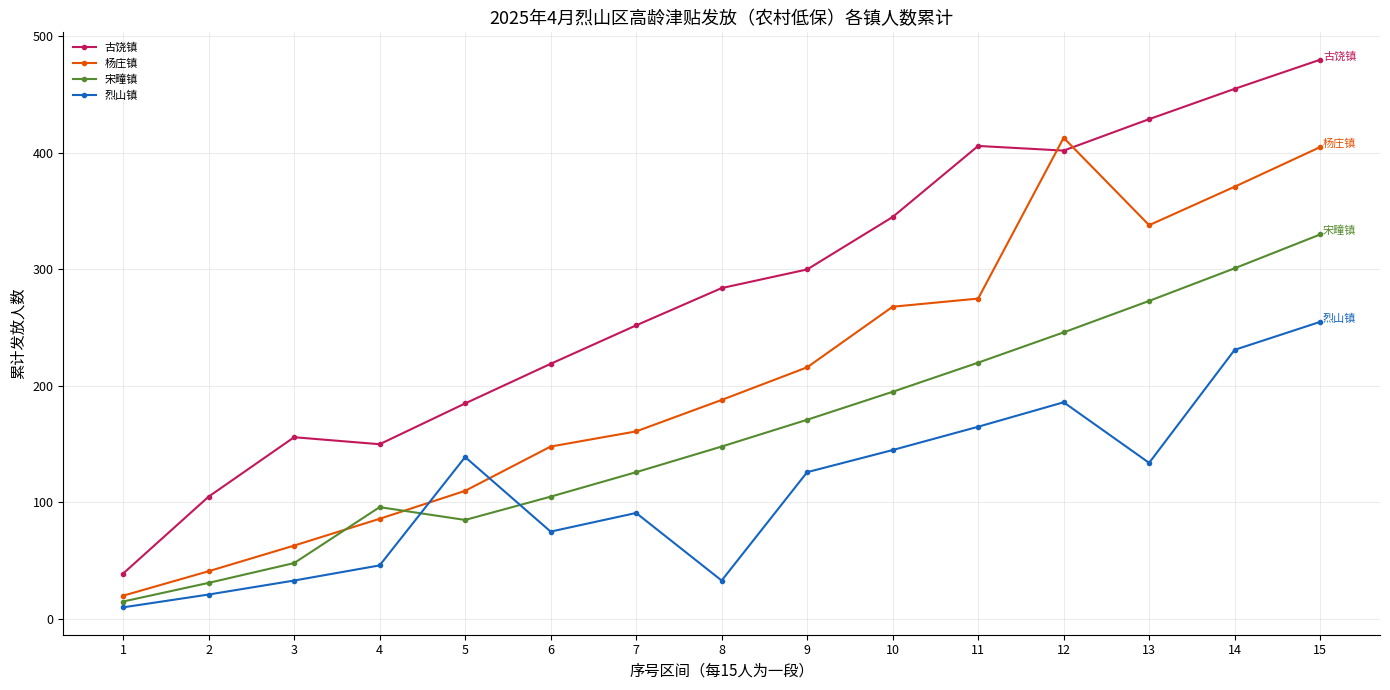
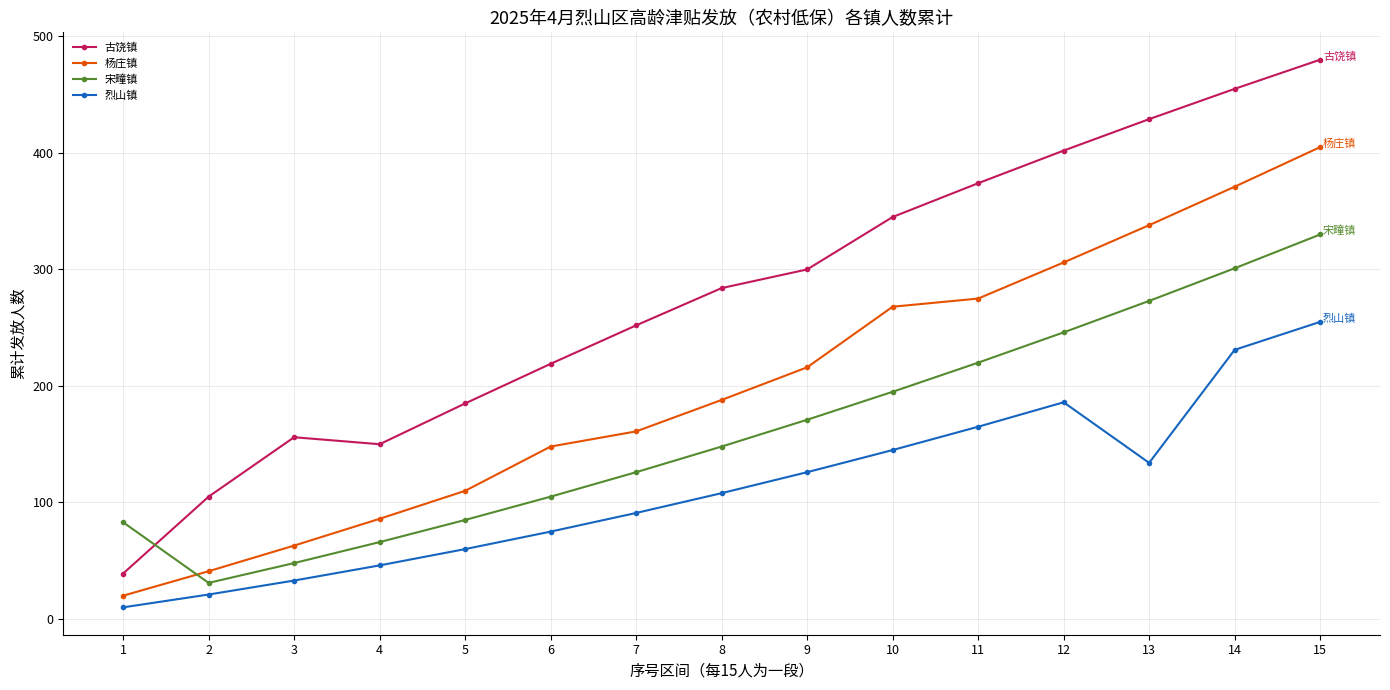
宋疃镇, 1: 15 -> 83
宋疃镇, 4: 96 -> 66
烈山镇, 5: 139 -> 60
烈山镇, 8: 33 -> 108
古饶镇, 11: 406 -> 374
杨庄镇, 12: 413 -> 306
